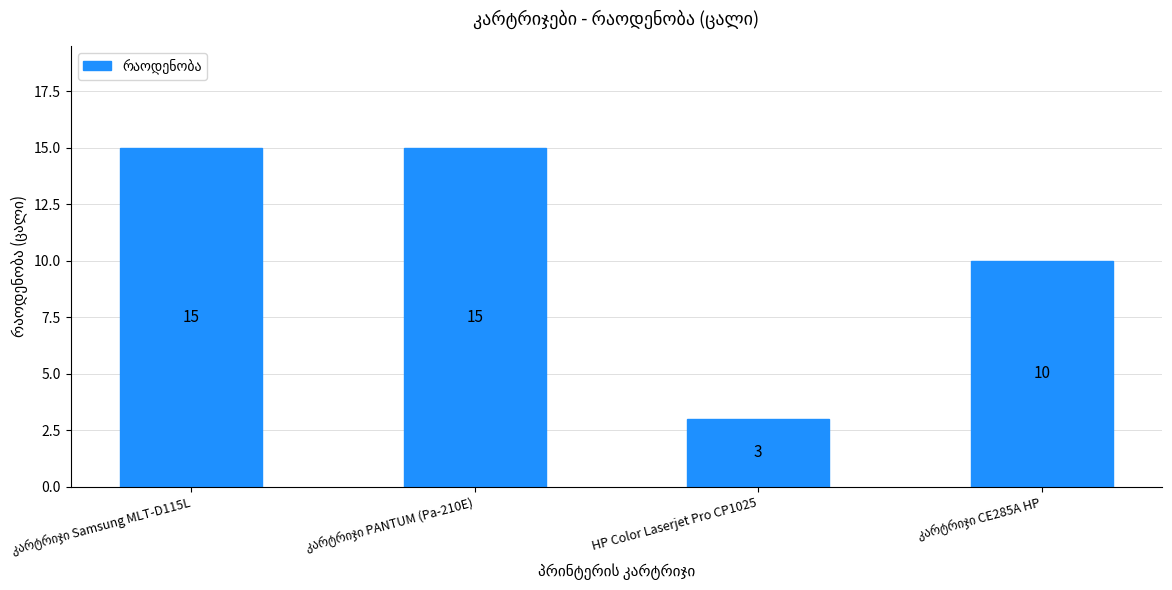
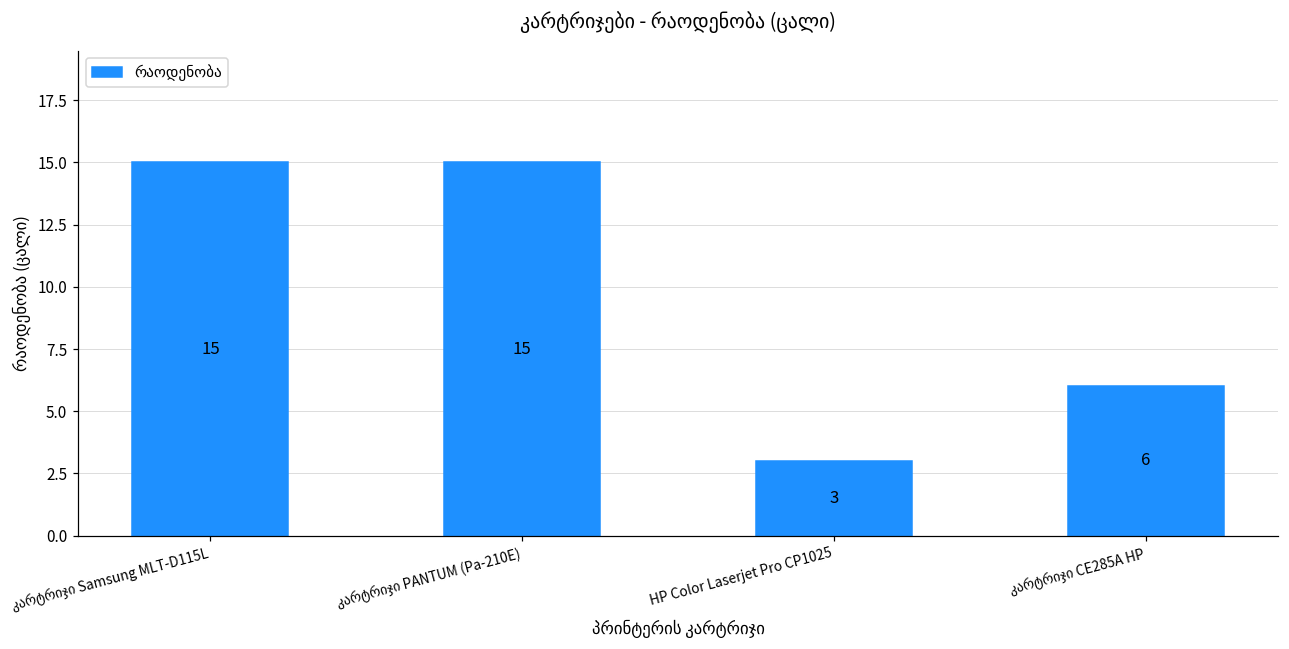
კარტრიჯი CE285A HP: 10 -> 6
